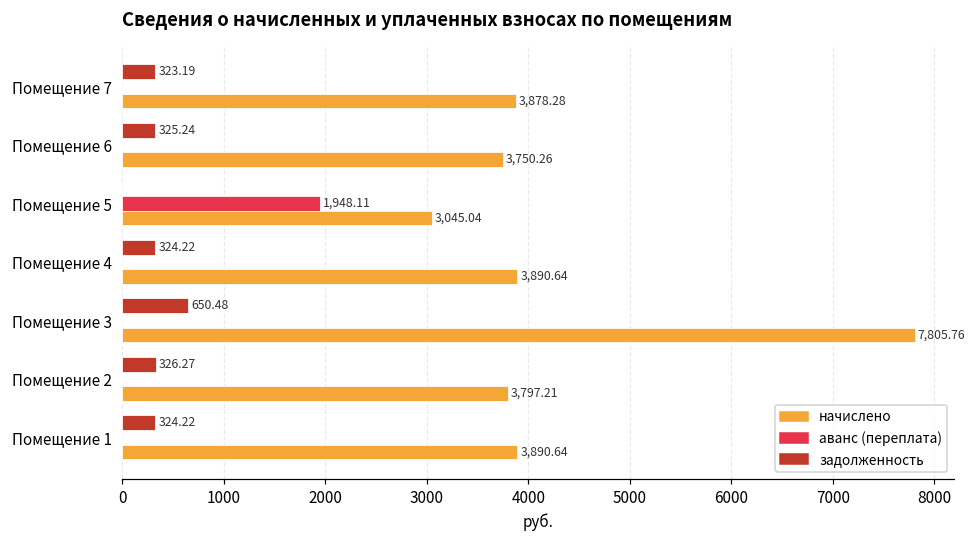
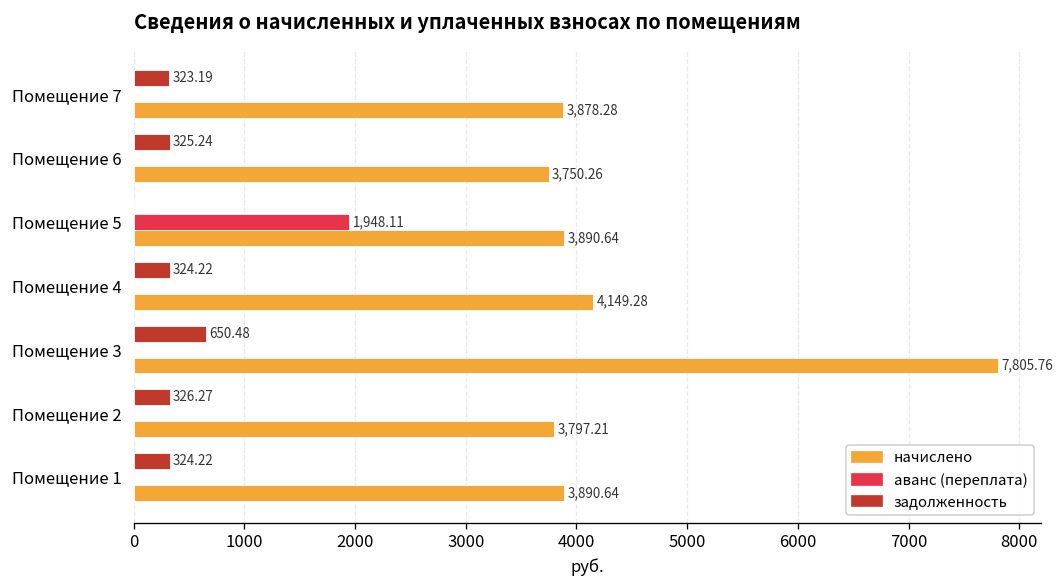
начислено, Помещение 5: 3,045.04 -> 3,890.64
начислено, Помещение 4: 3,890.64 -> 4,149.28
